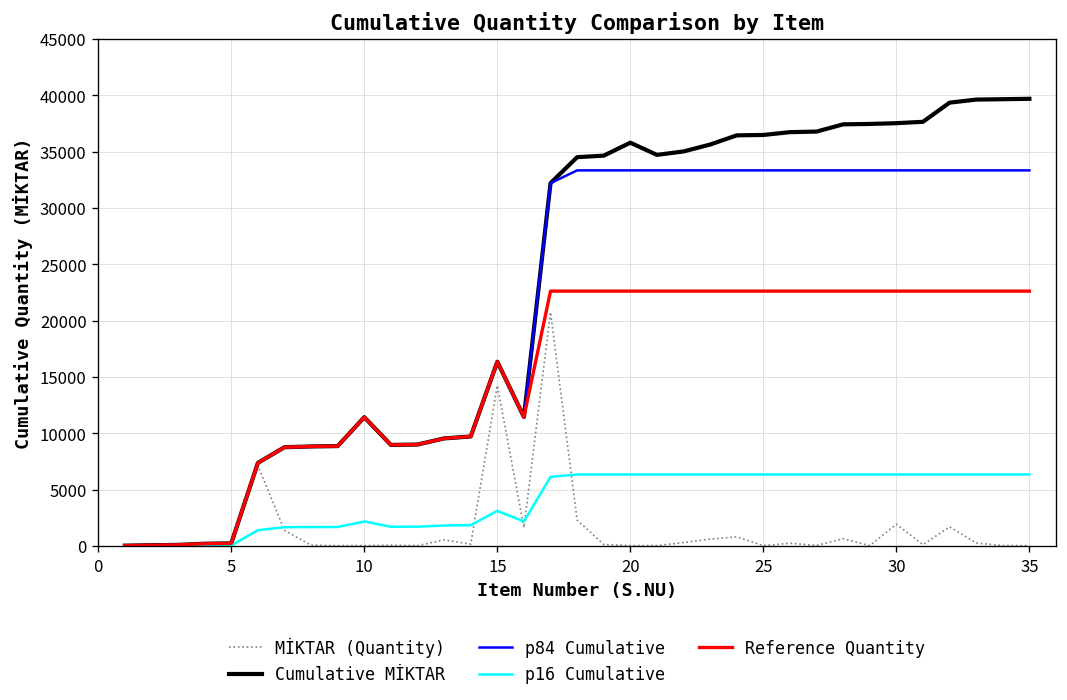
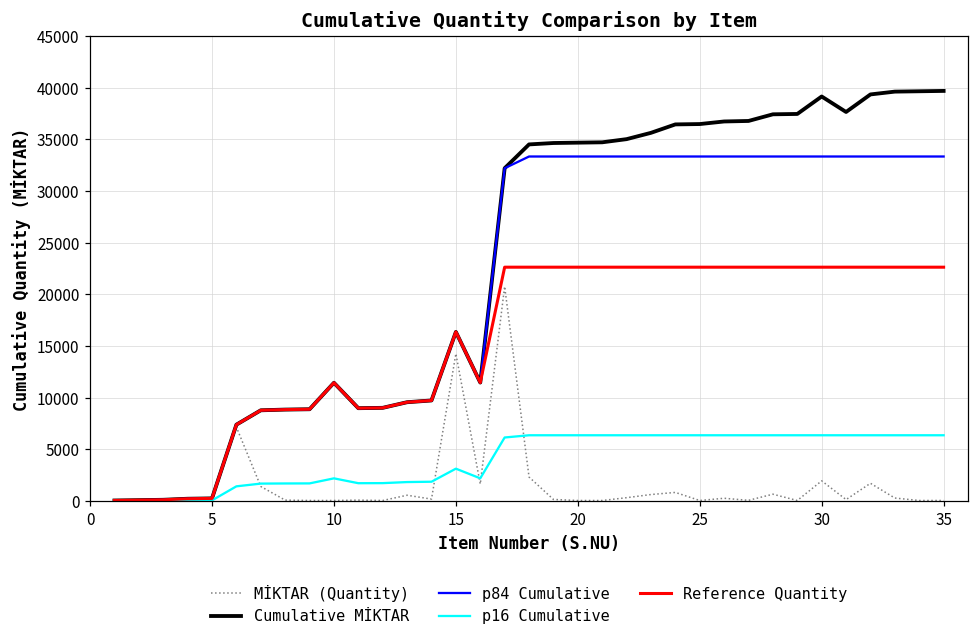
Cumulative MİKTAR, 20: 36000 -> 35000
Cumulative MİKTAR, 30: 38000 -> 39000
